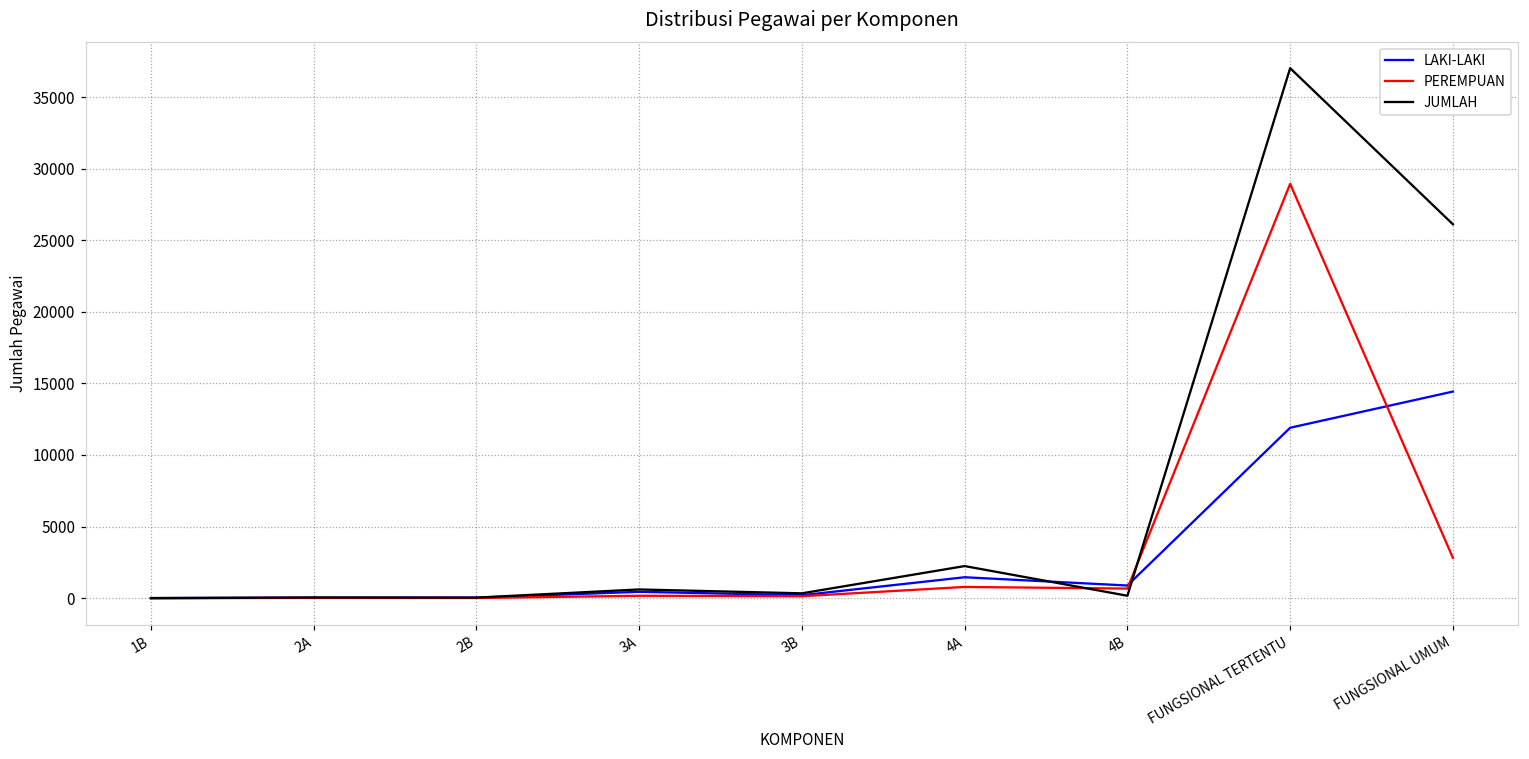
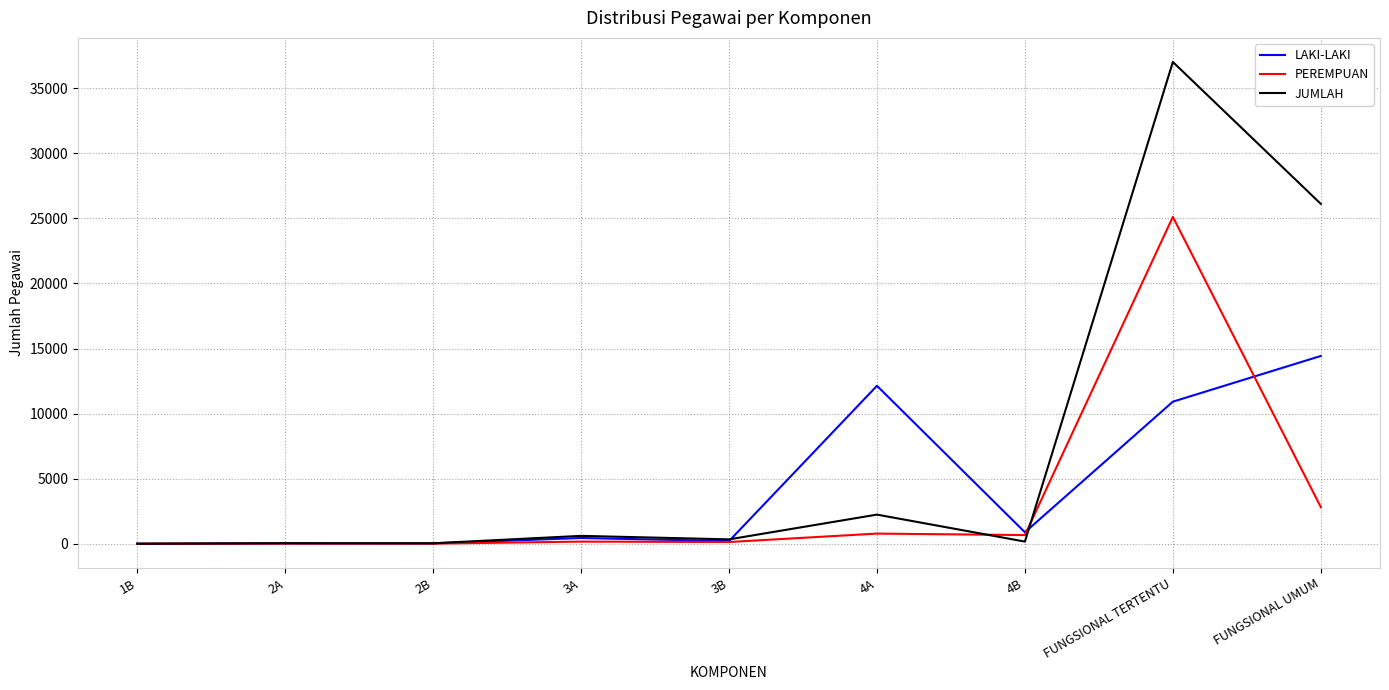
LAKI-LAKI, 4A: 1500 -> 12100
LAKI-LAKI, FUNGSIONAL TERTENTU: 11900 -> 10900
PEREMPUAN, FUNGSIONAL TERTENTU: 28900 -> 25100
